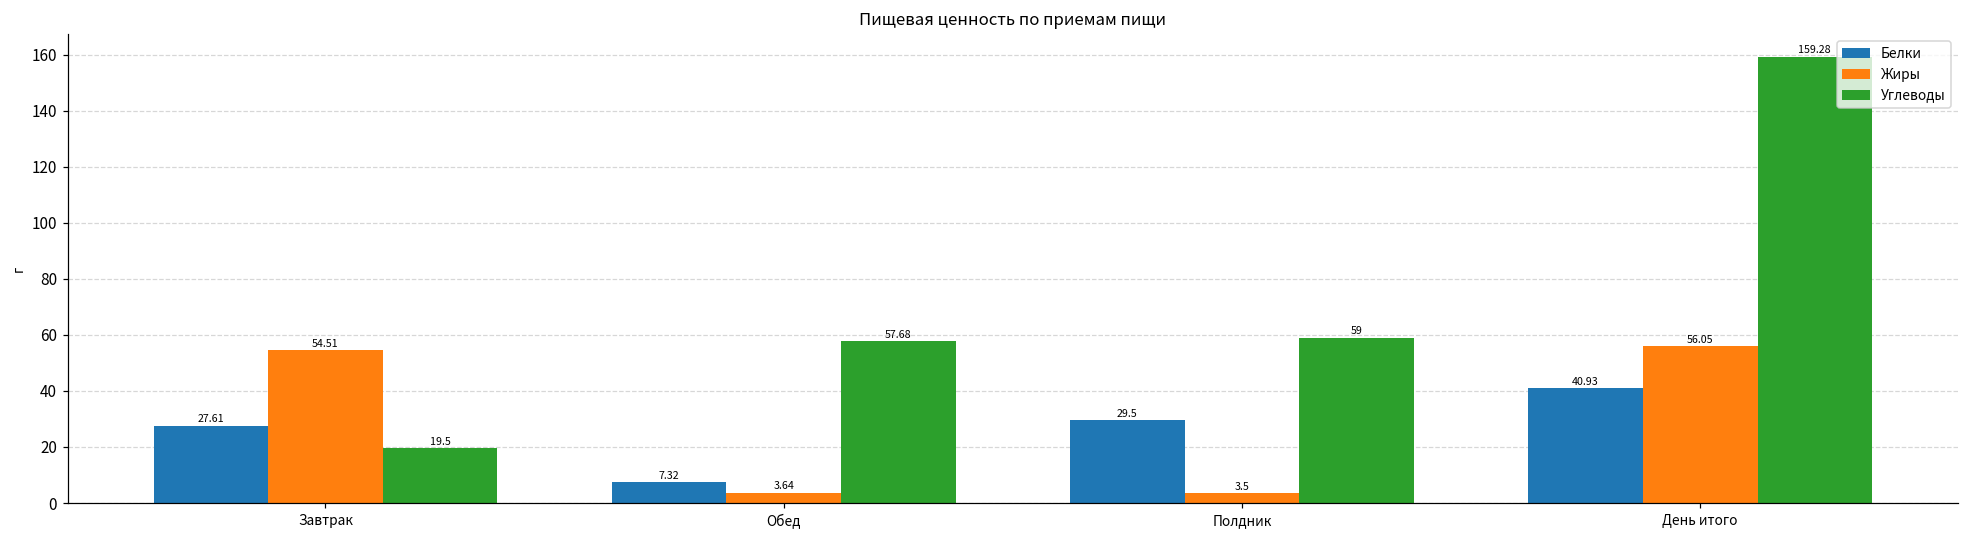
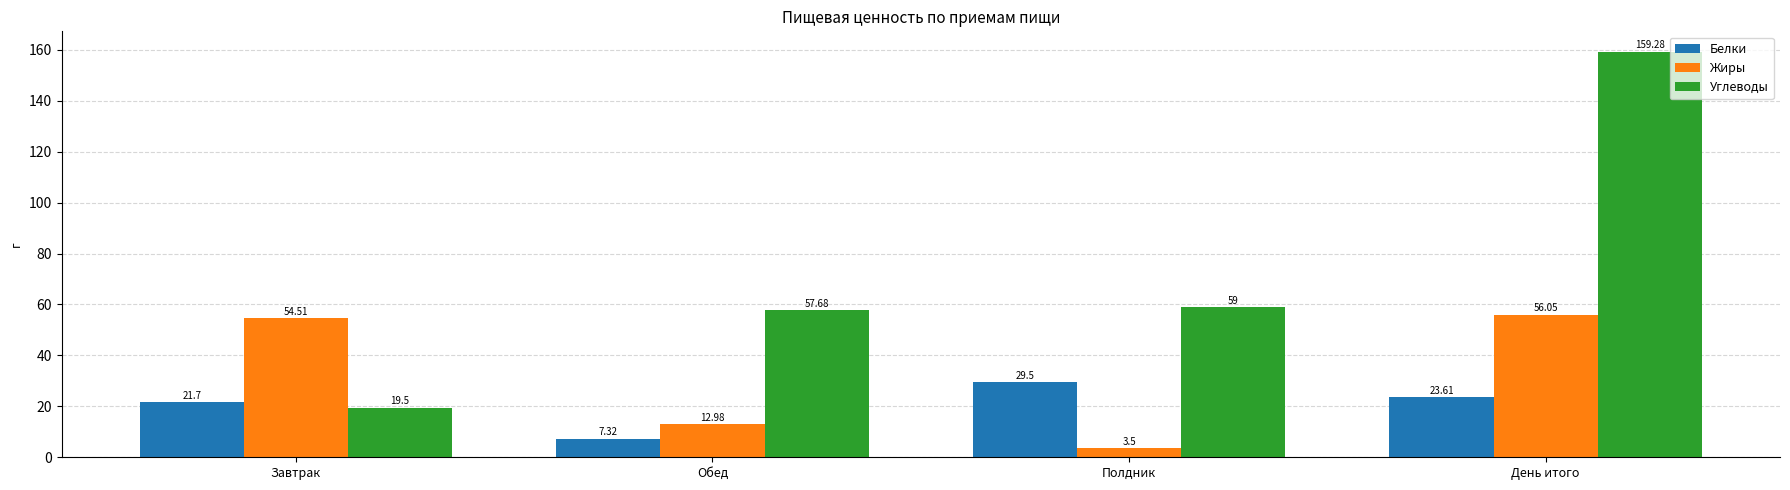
Белки, Завтрак: 27.61 -> 21.7
Жиры, Обед: 3.64 -> 12.98
Белки, День итого: 40.93 -> 23.61
